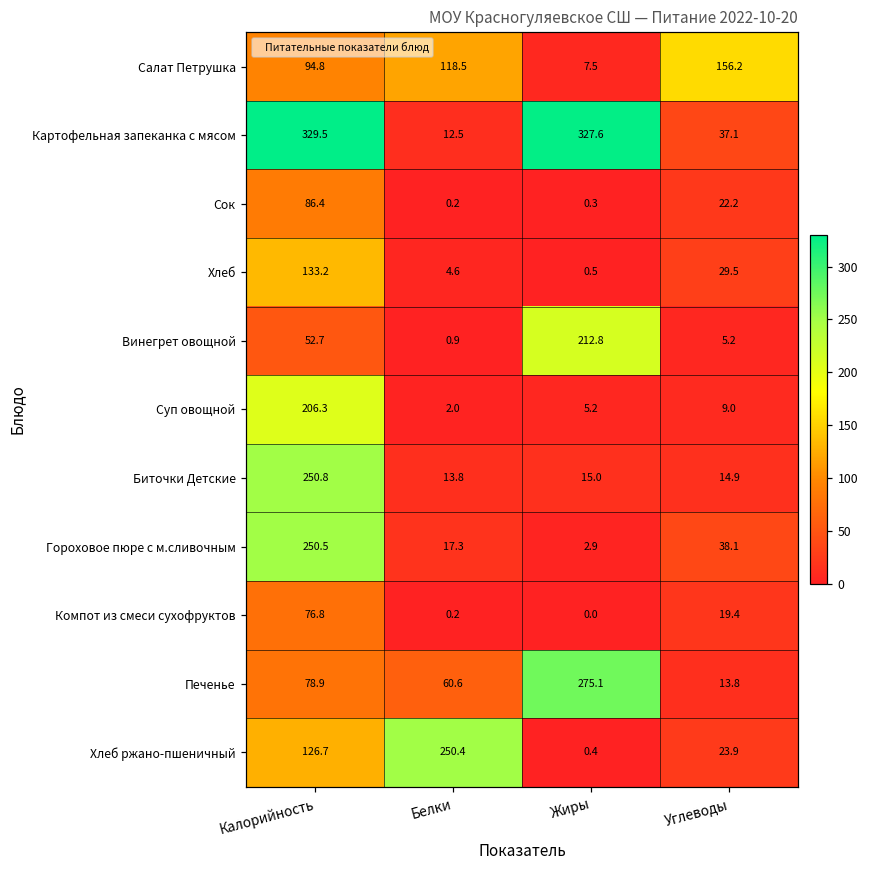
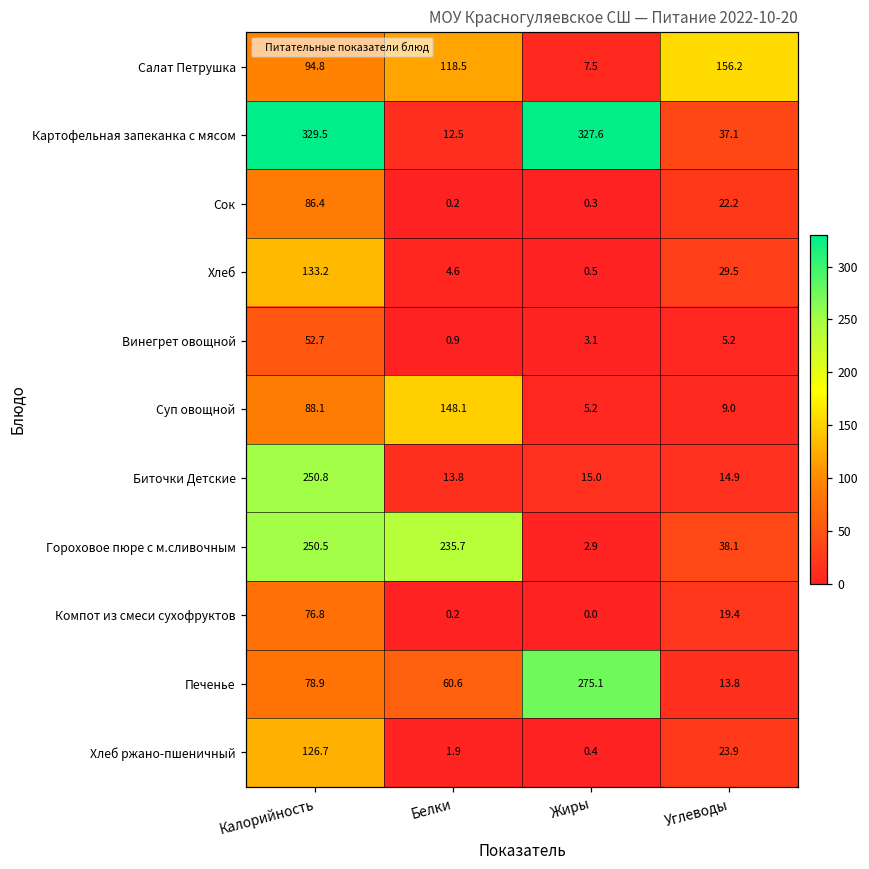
Винегрет овощной, Жиры: 212.8 -> 3.1
Суп овощной, Калорийность: 206.3 -> 88.1
Суп овощной, Белки: 2.0 -> 148.1
Гороховое пюре с м.сливочным, Белки: 17.3 -> 235.7
Хлеб ржано-пшеничный, Белки: 250.4 -> 1.9
